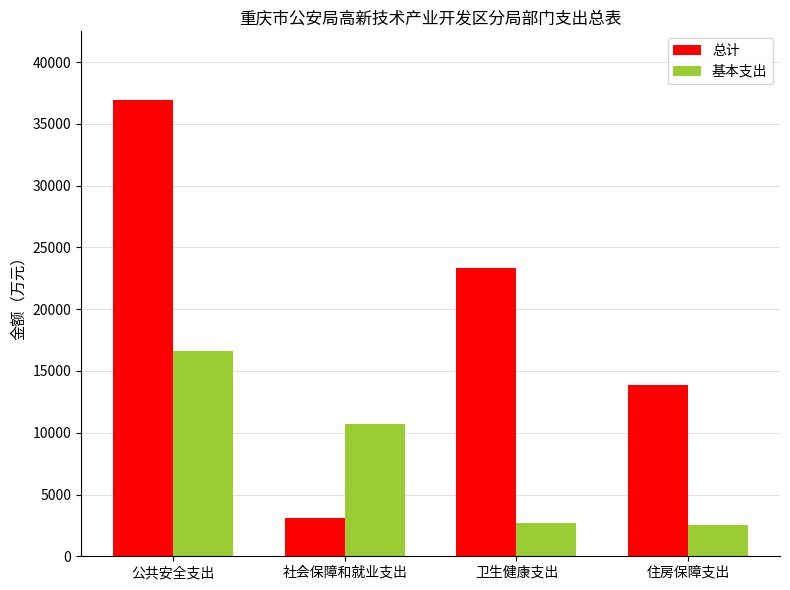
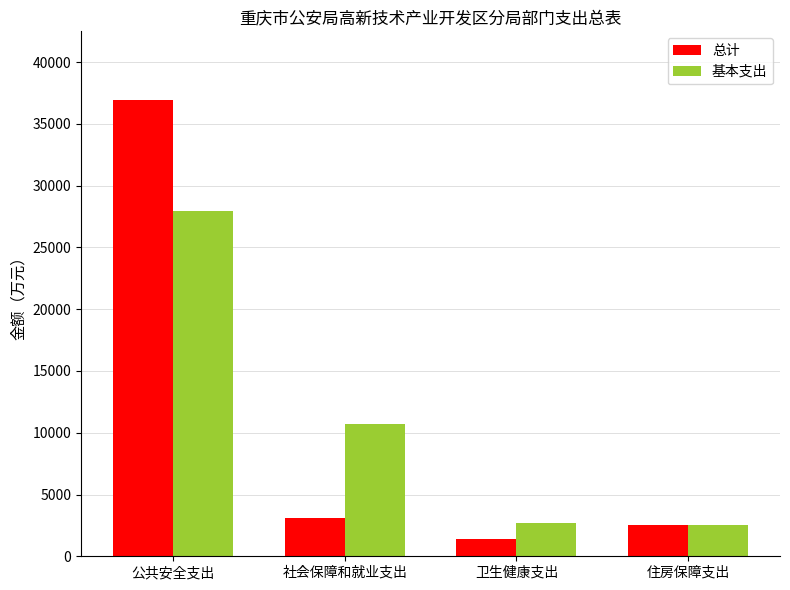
基本支出, 公共安全支出: 16600 -> 28000
总计, 卫生健康支出: 23400 -> 1400
总计, 住房保障支出: 13900 -> 2500
